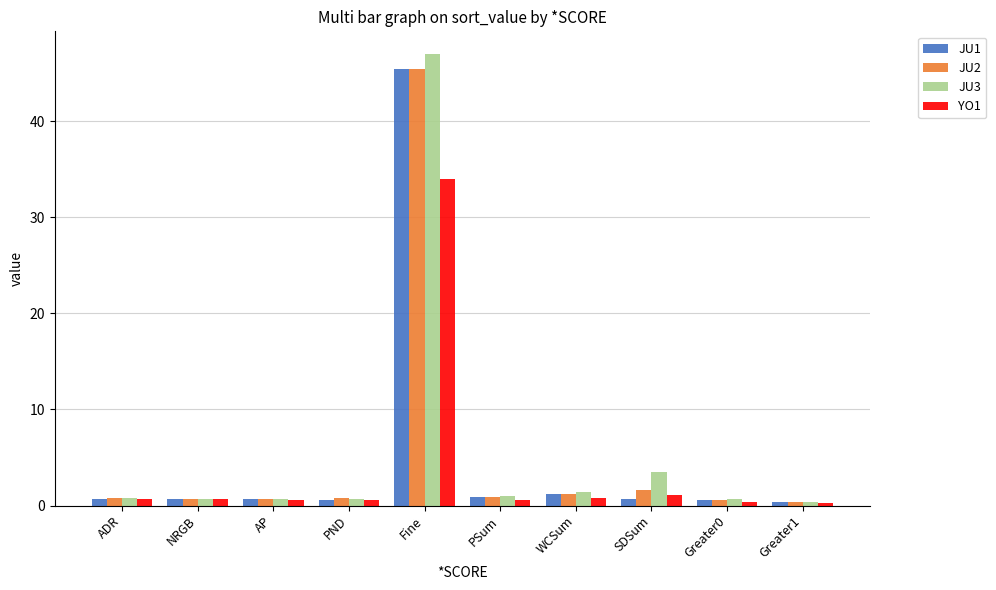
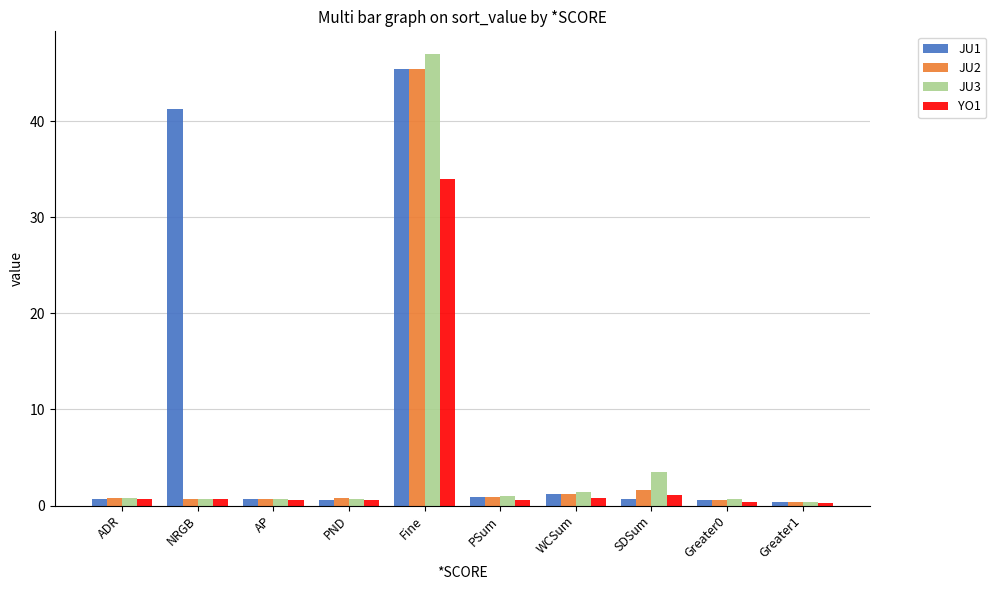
JU1, NRGB: 1 -> 41
